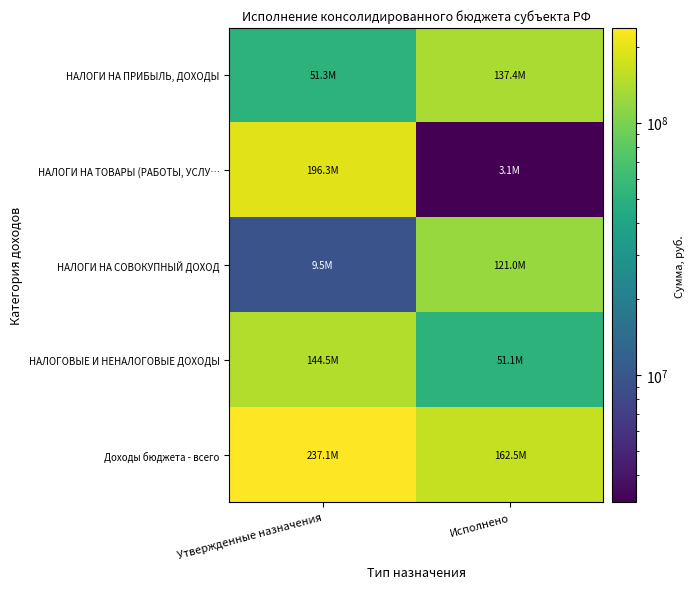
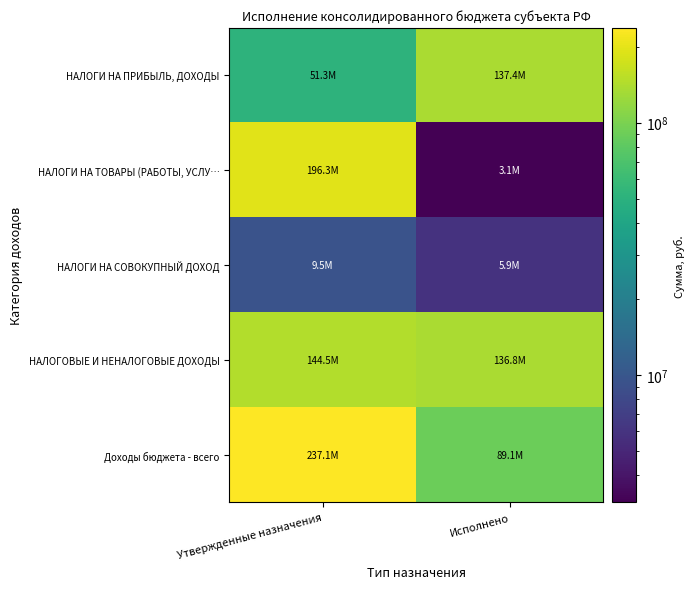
НАЛОГИ НА СОВОКУПНЫЙ ДОХОД, Исполнено: 121.0M -> 5.9M
НАЛОГОВЫЕ И НЕНАЛОГОВЫЕ ДОХОДЫ, Исполнено: 51.1M -> 136.8M
Доходы бюджета - всего, Исполнено: 162.5M -> 89.1M
